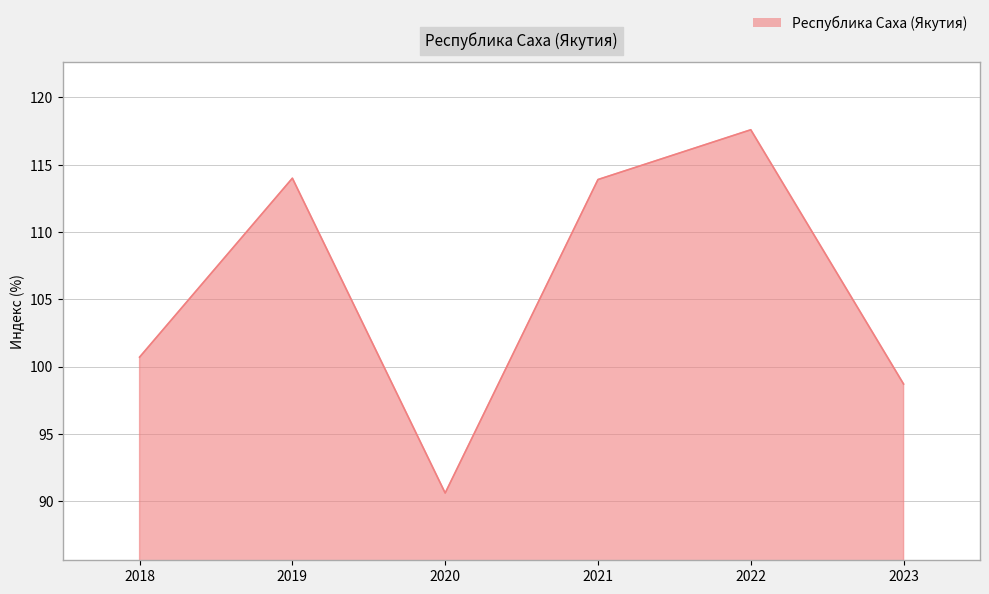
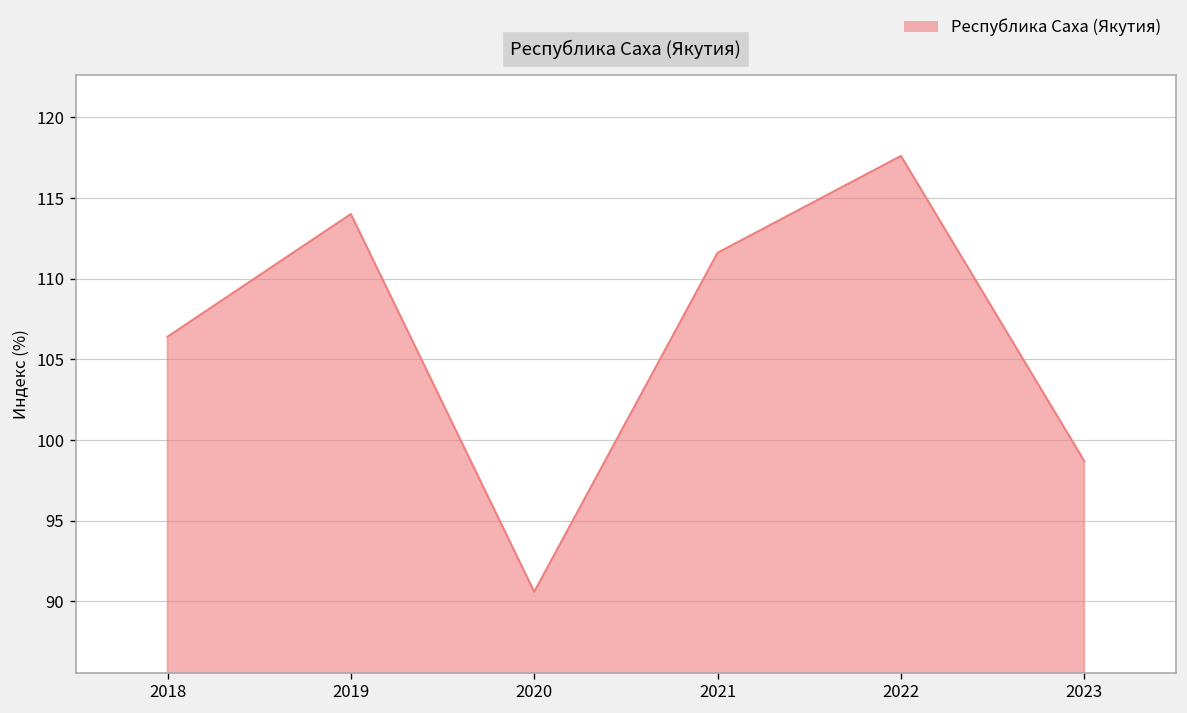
2018: 100.7 -> 106.4
2021: 113.9 -> 111.6
